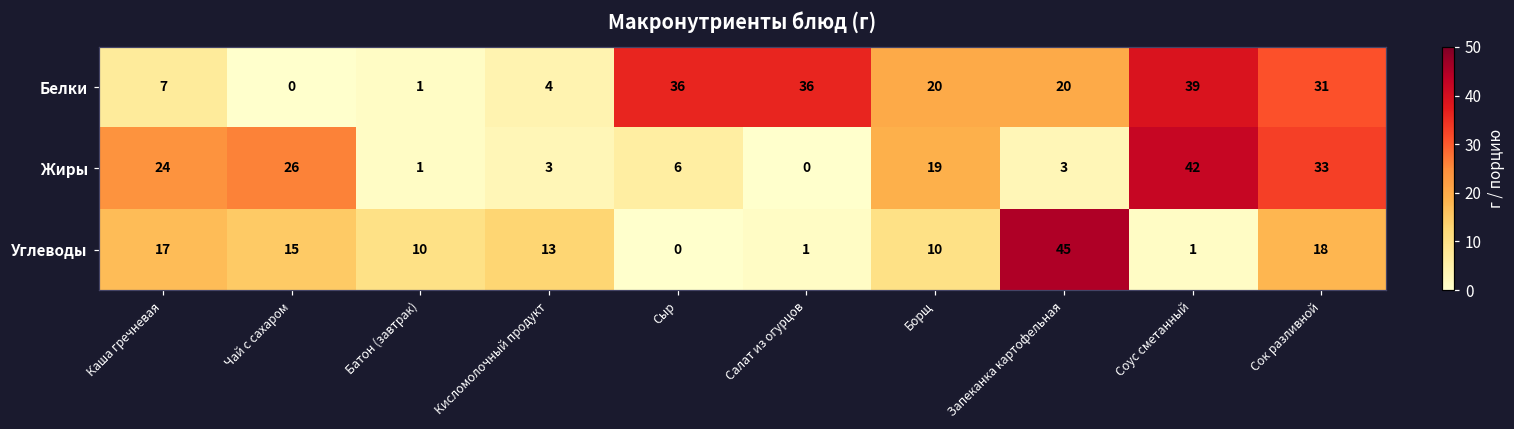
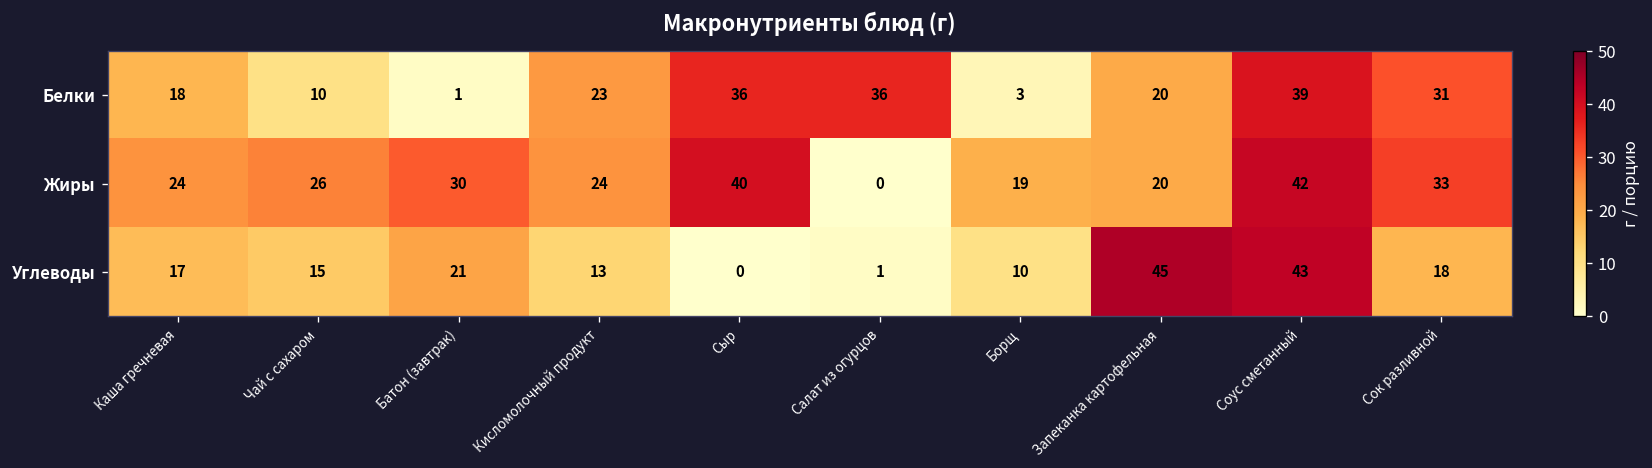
Белки, Каша гречневая: 7 -> 18
Белки, Чай с сахаром: 0 -> 10
Белки, Кисломолочный продукт: 4 -> 23
Белки, Борщ: 20 -> 3
Жиры, Батон (завтрак): 1 -> 30
Жиры, Кисломолочный продукт: 3 -> 24
Жиры, Сыр: 6 -> 40
Жиры, Запеканка картофельная: 3 -> 20
Углеводы, Батон (завтрак): 10 -> 21
Углеводы, Соус сметанный: 1 -> 43
